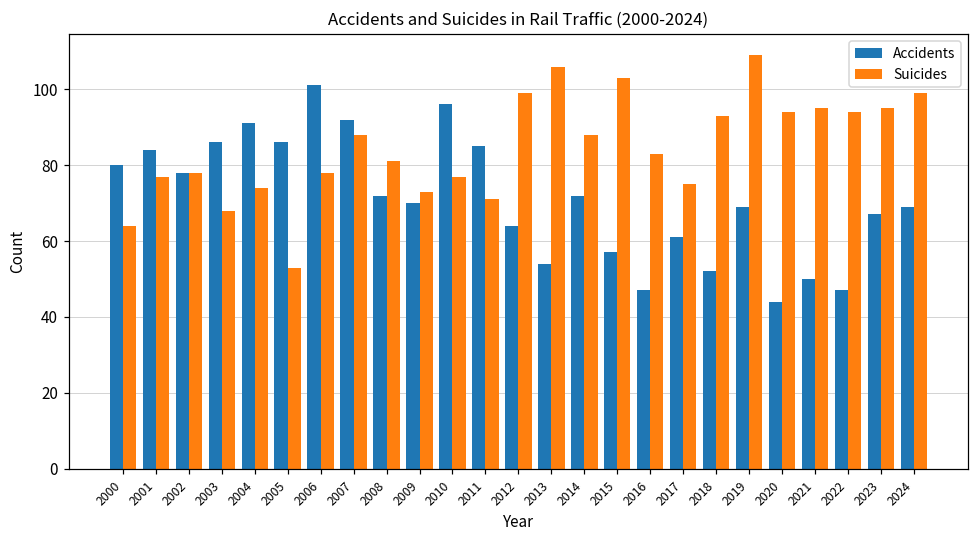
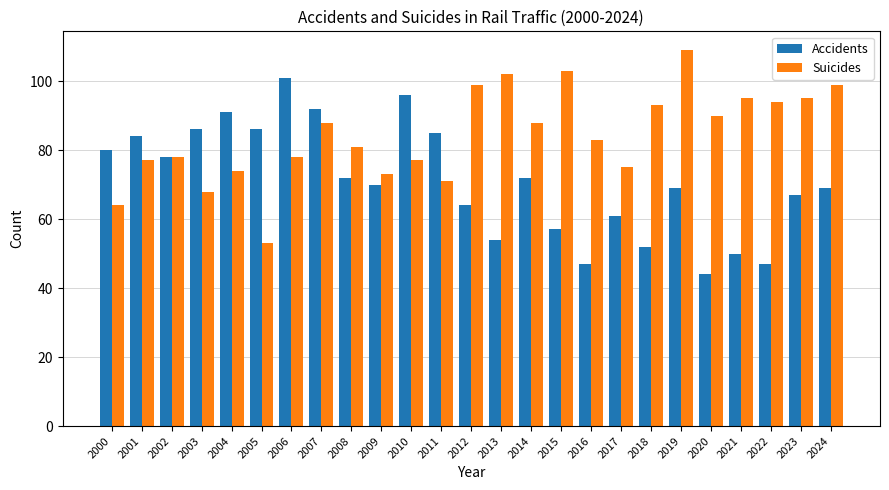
Suicides, 2013: 106 -> 102
Suicides, 2020: 94 -> 90
